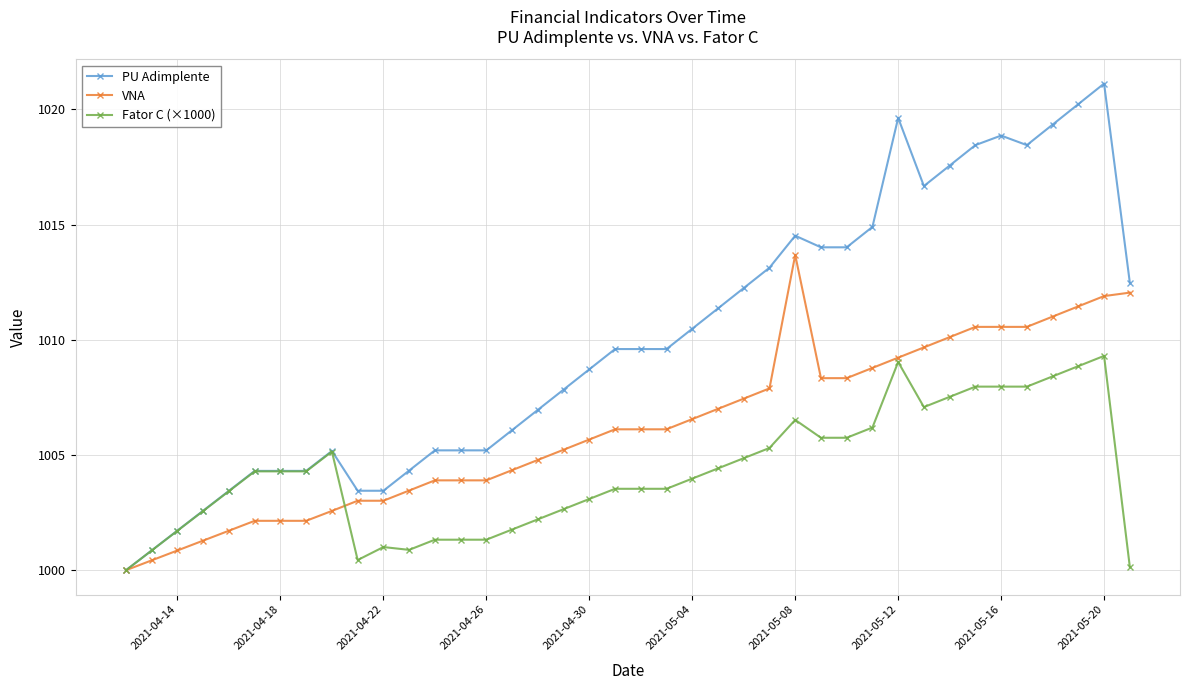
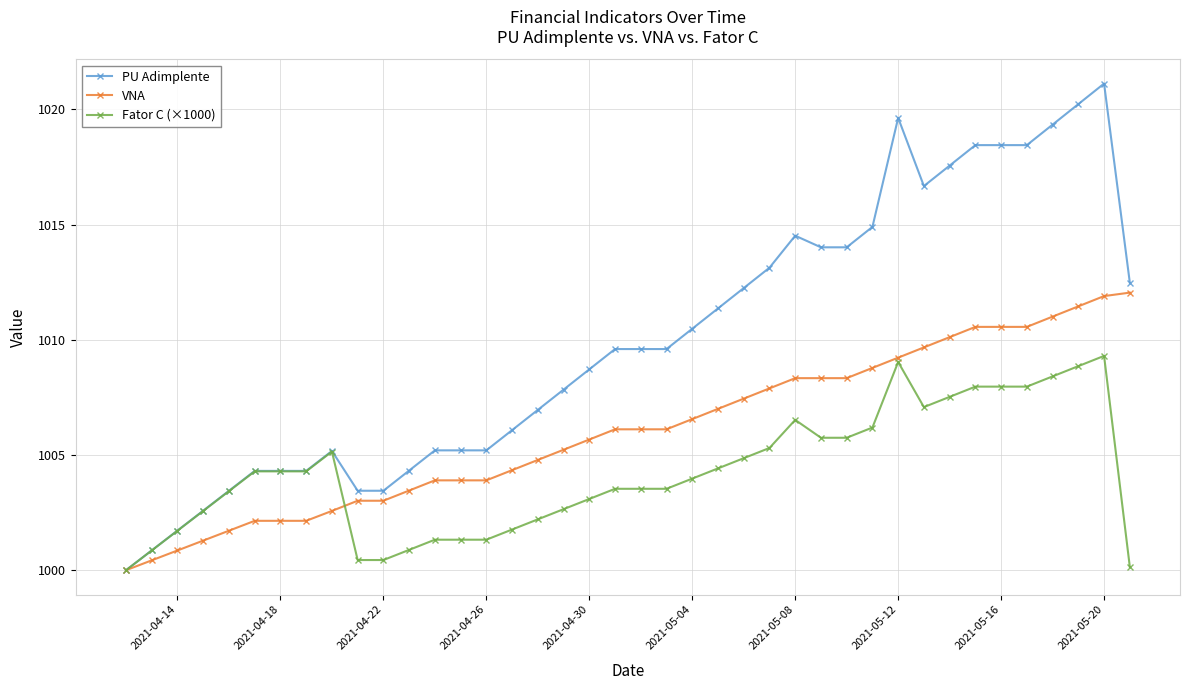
Fator C (×1000), 2021-04-22: 1001.0 -> 1000.4
VNA, 2021-05-08: 1013.7 -> 1008.3
PU Adimplente, 2021-05-16: 1018.9 -> 1018.4
